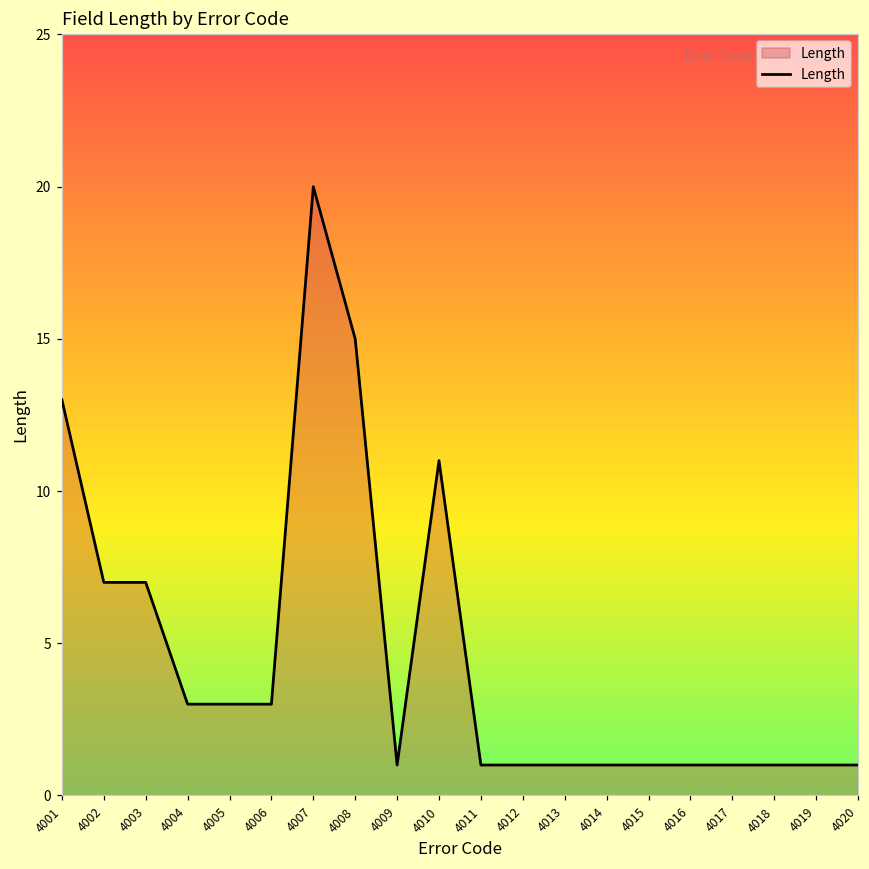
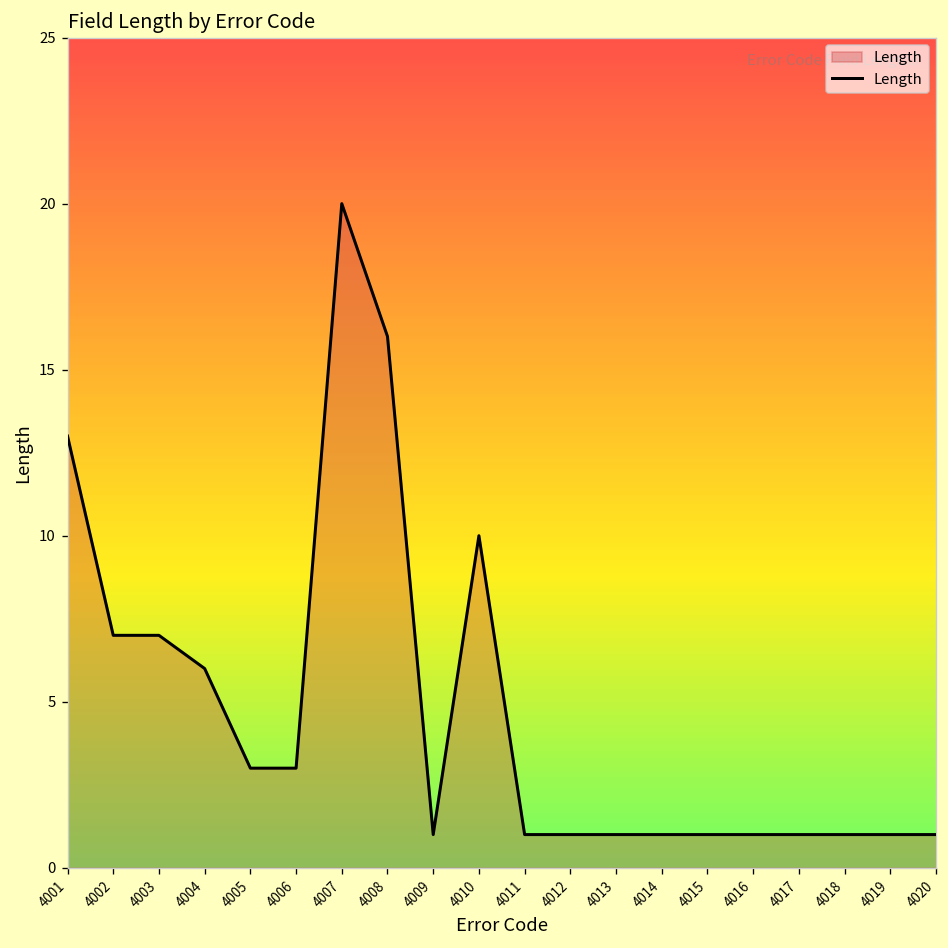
4004: 3 -> 6
4008: 15 -> 16
4010: 11 -> 10
